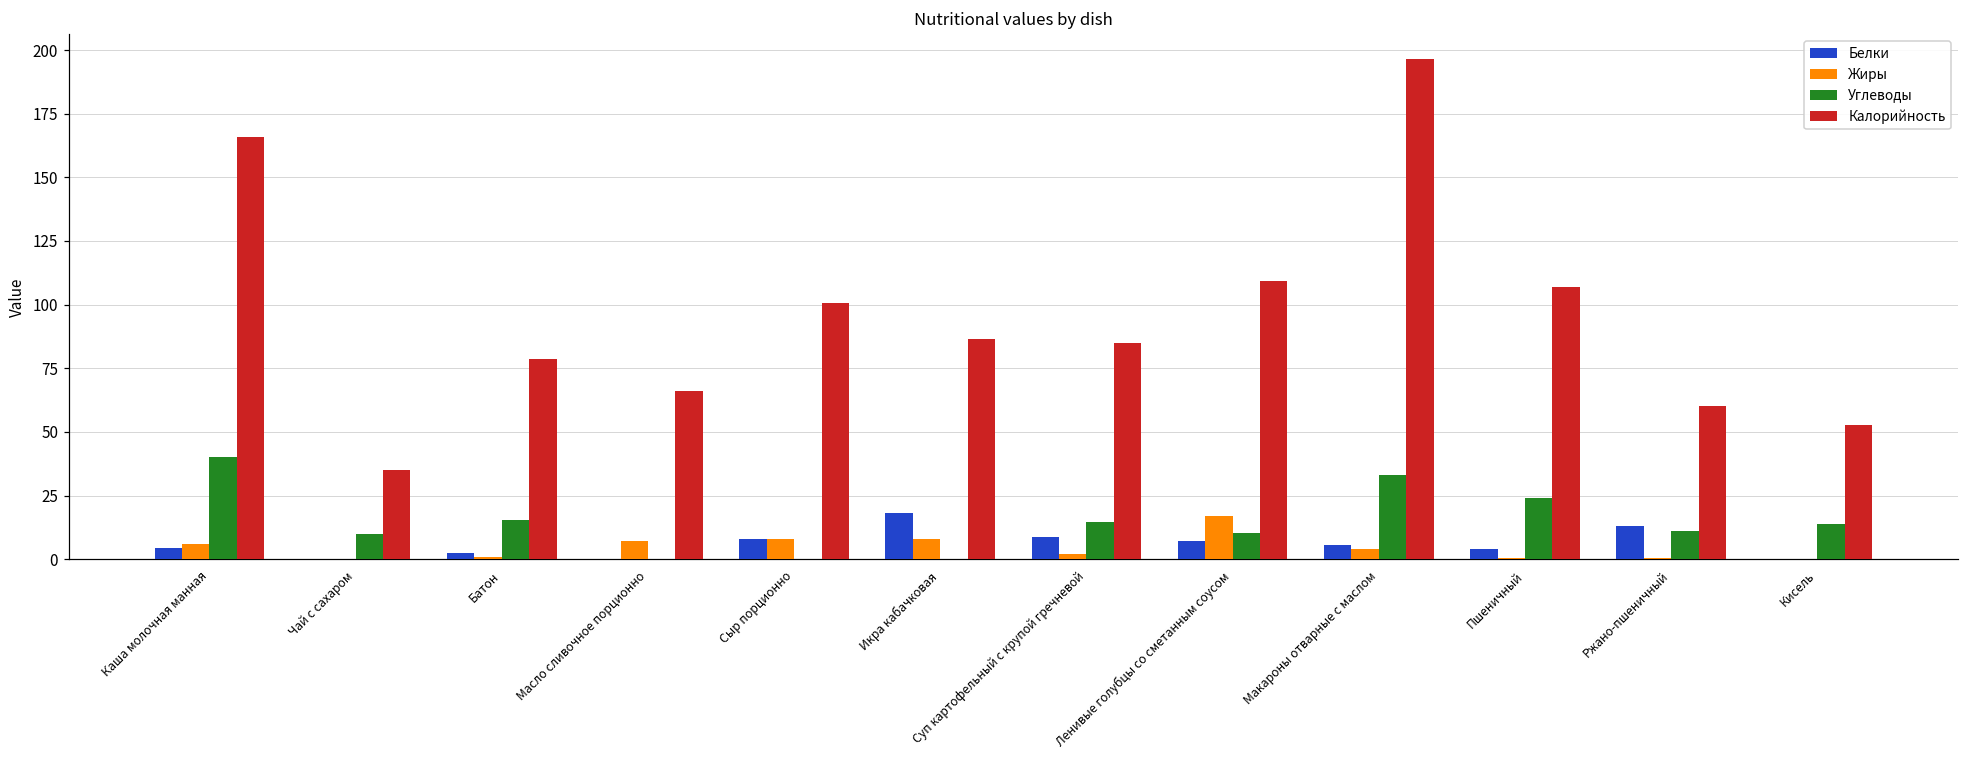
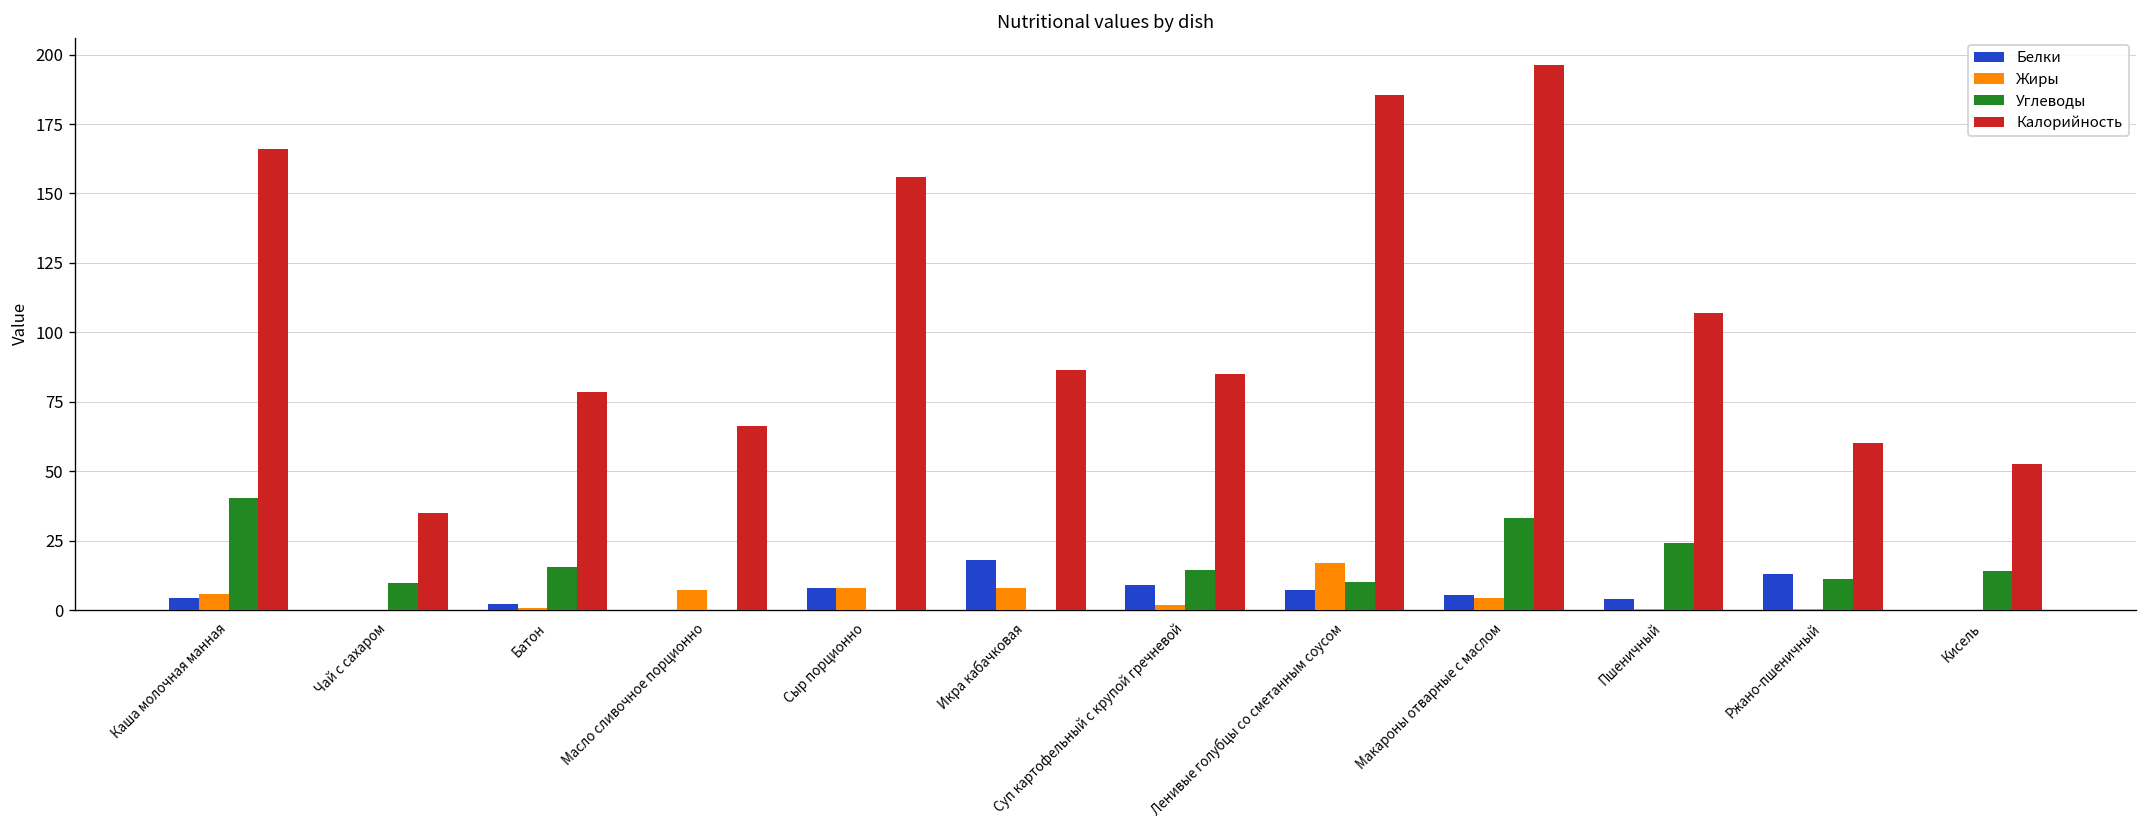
Калорийность, Сыр порционно: 101 -> 156
Калорийность, Ленивые голубцы со сметанным соусом: 109 -> 185
